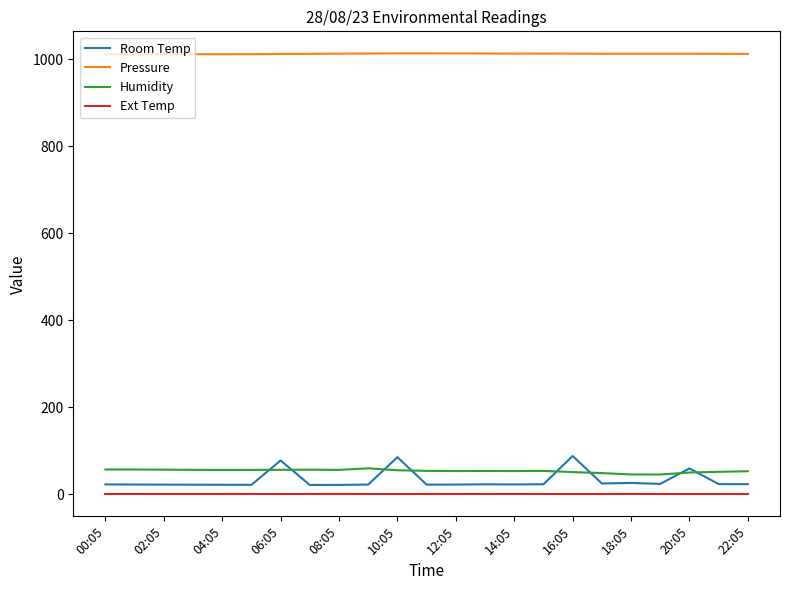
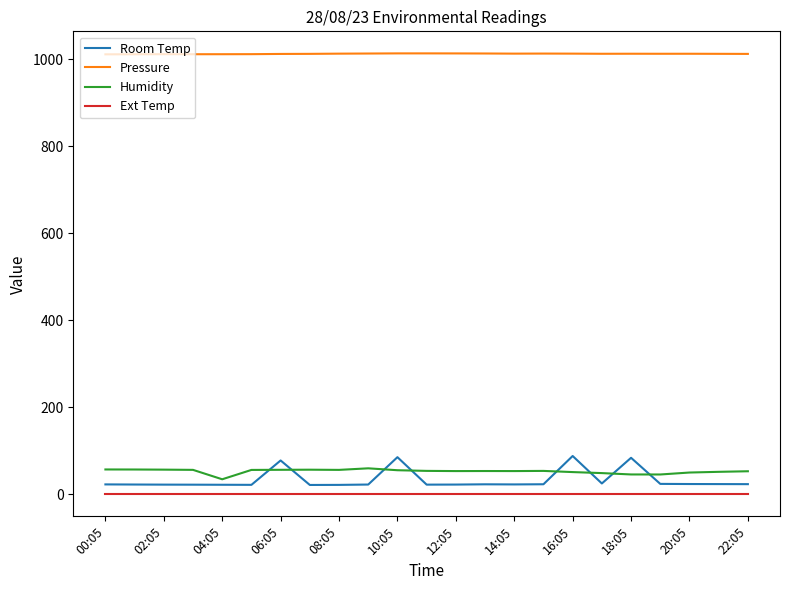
Humidity, 04:05: 60 -> 30
Room Temp, 18:05: 30 -> 80
Room Temp, 20:05: 60 -> 20
